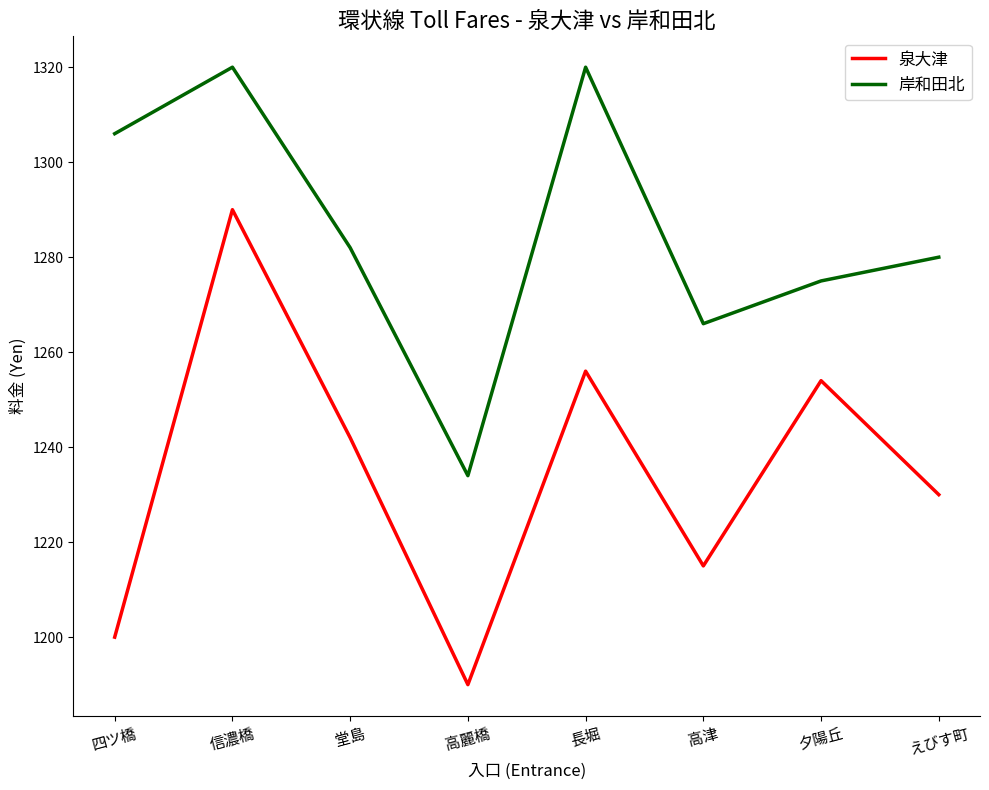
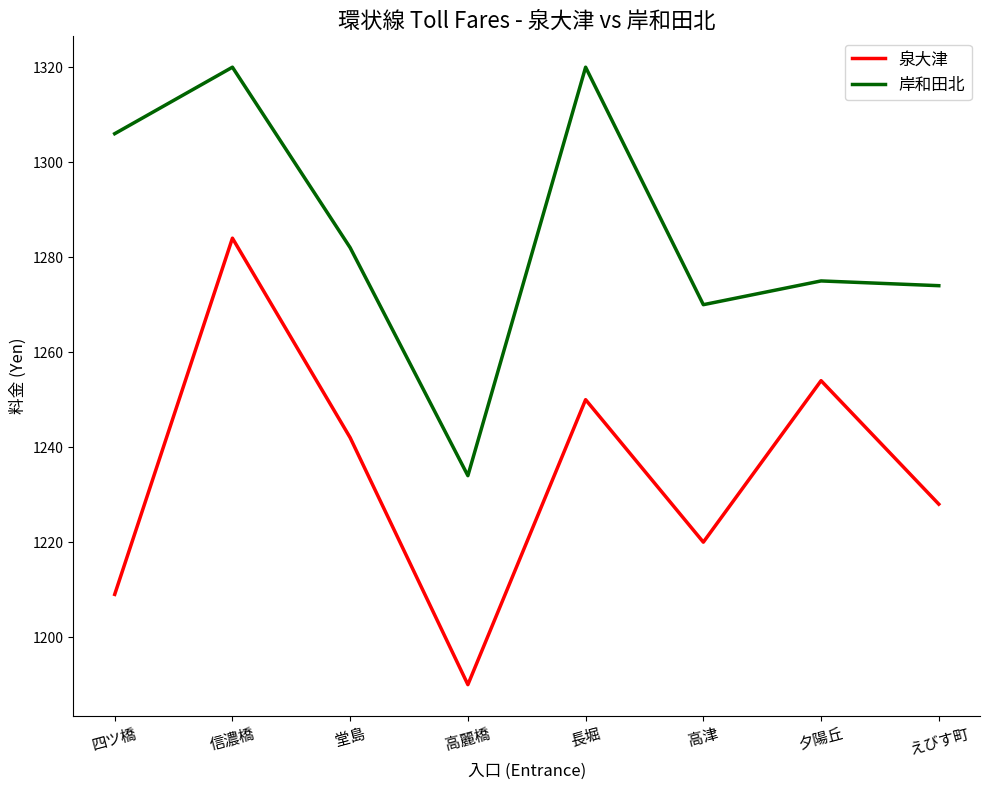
泉大津, 四ツ橋: 1200 -> 1209
泉大津, 信濃橋: 1290 -> 1284
泉大津, 長堀: 1256 -> 1250
泉大津, 高津: 1215 -> 1220
岸和田北, 高津: 1266 -> 1270
泉大津, えびす町: 1230 -> 1228
岸和田北, えびす町: 1280 -> 1274
